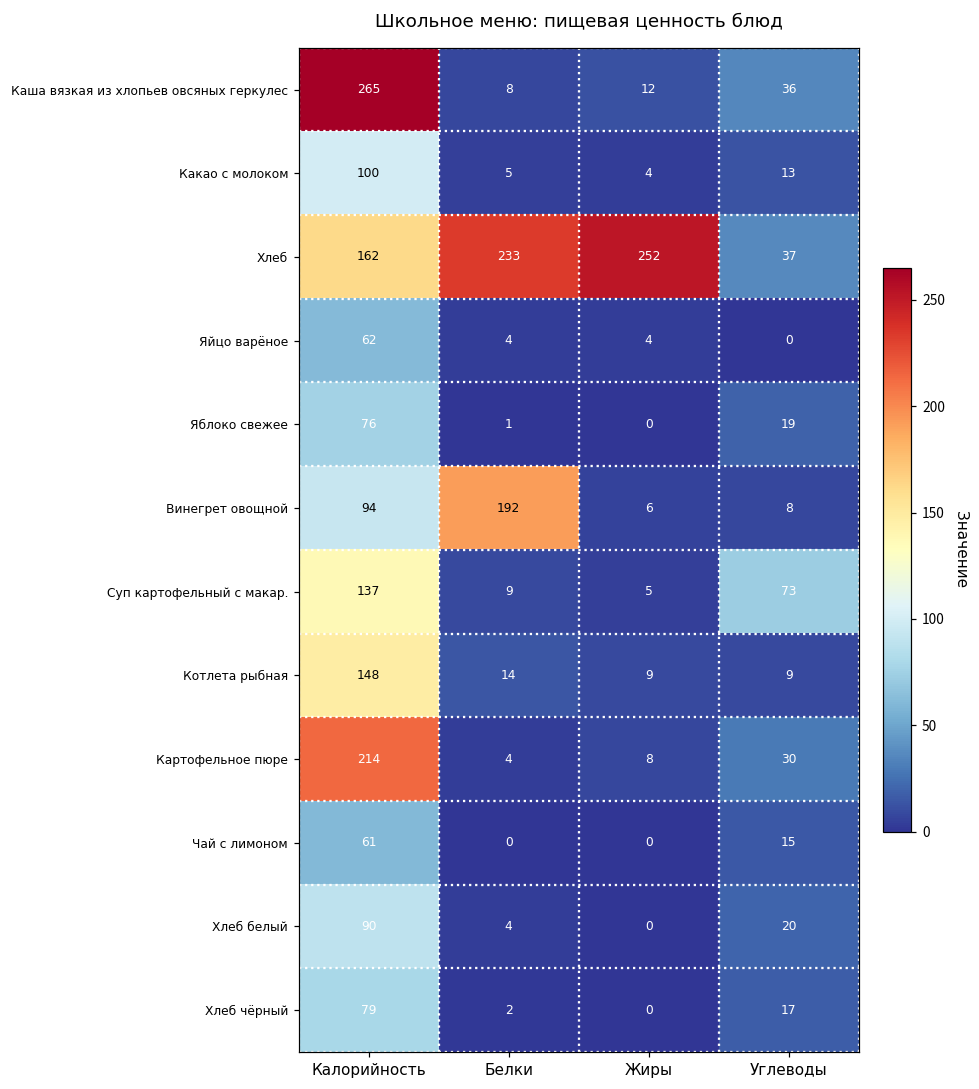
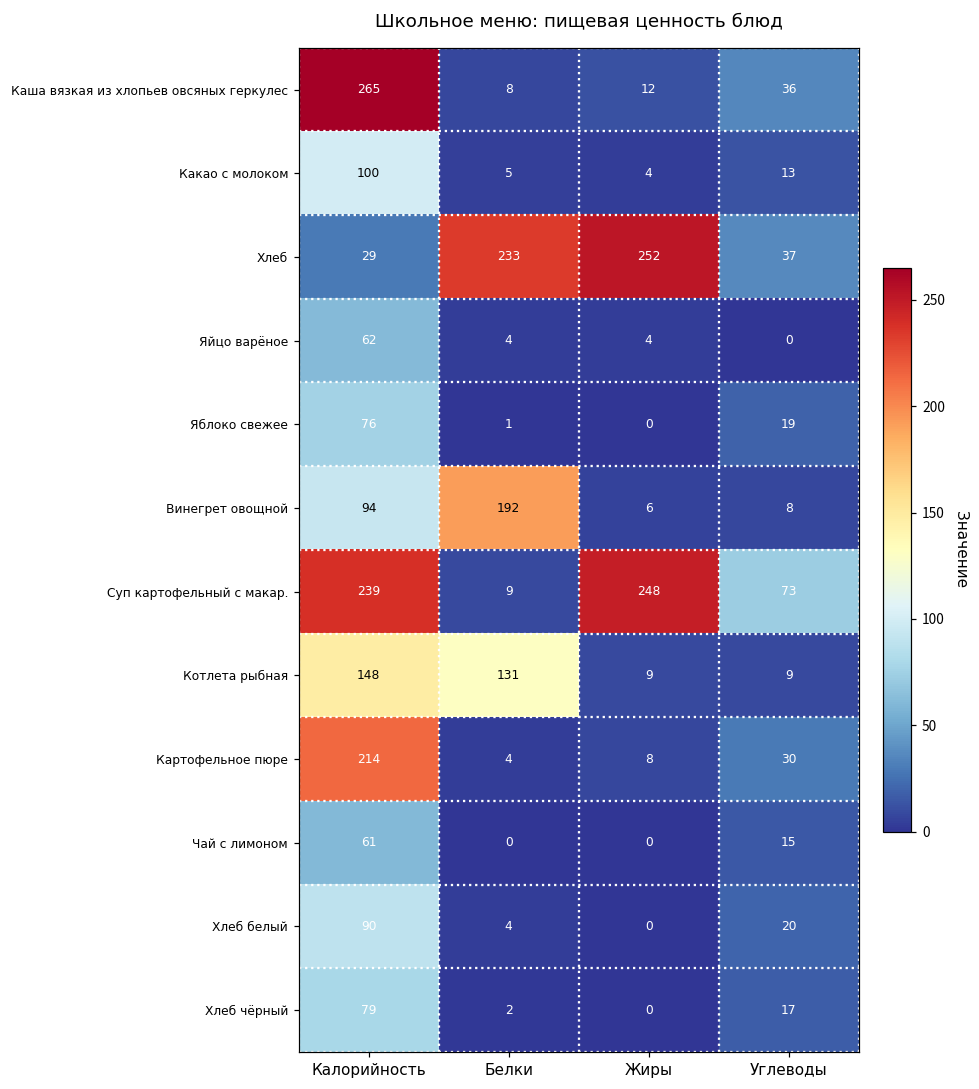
Хлеб, Калорийность: 162 -> 29
Суп картофельный с макар., Калорийность: 137 -> 239
Суп картофельный с макар., Жиры: 5 -> 248
Котлета рыбная, Белки: 14 -> 131
